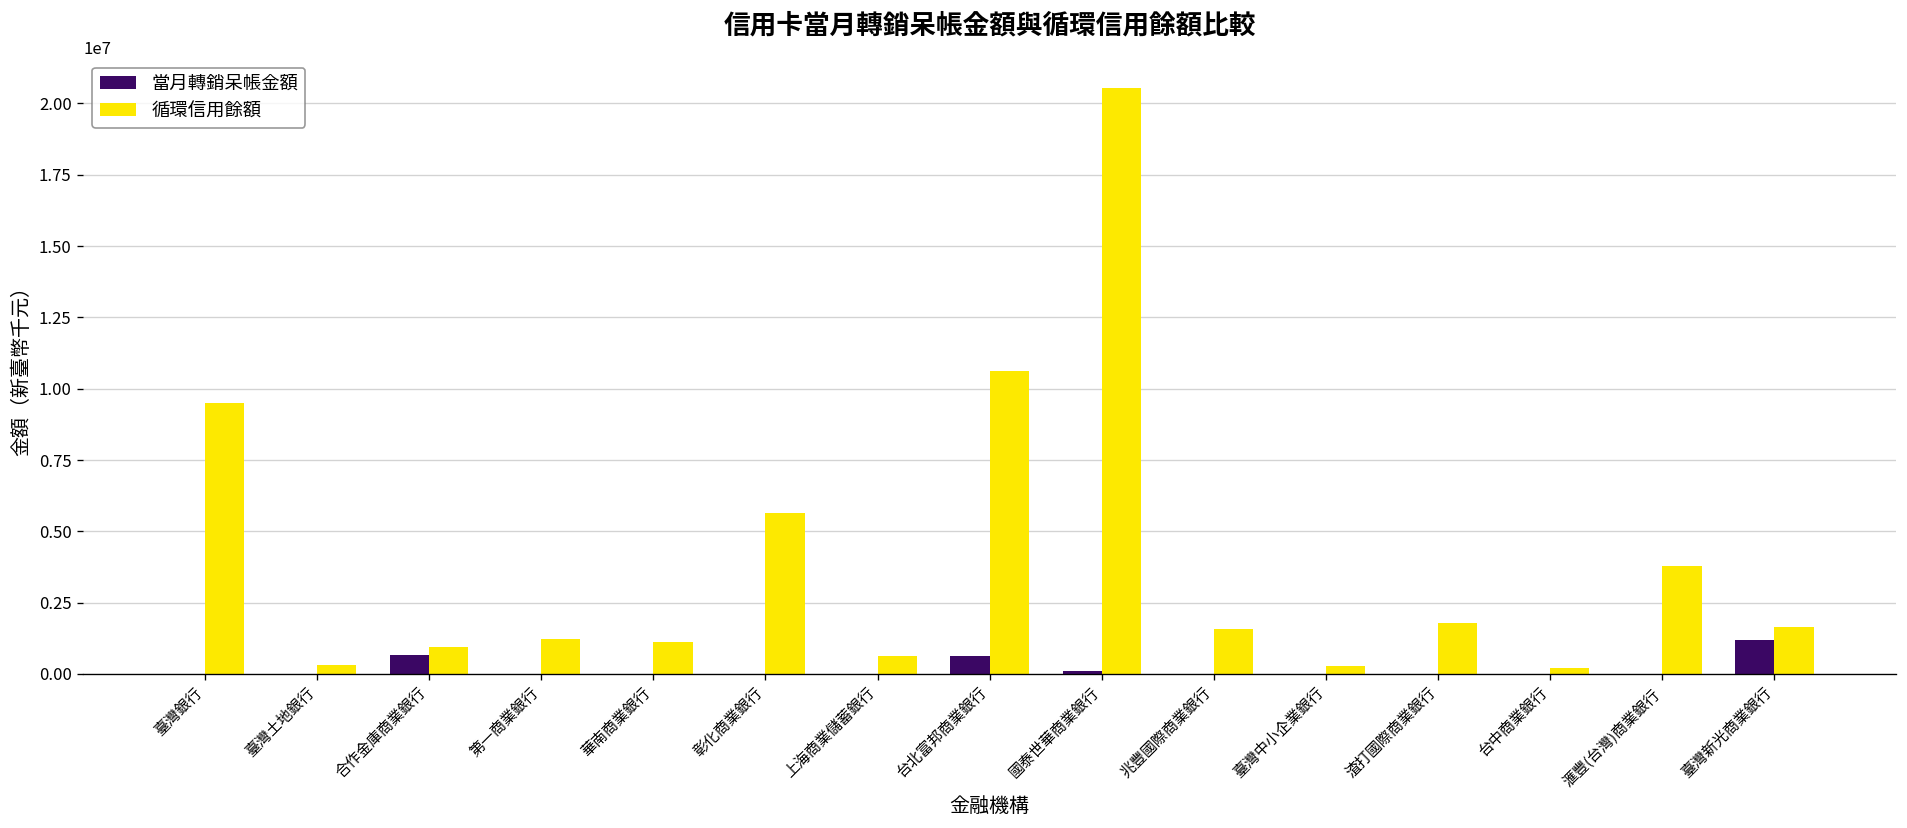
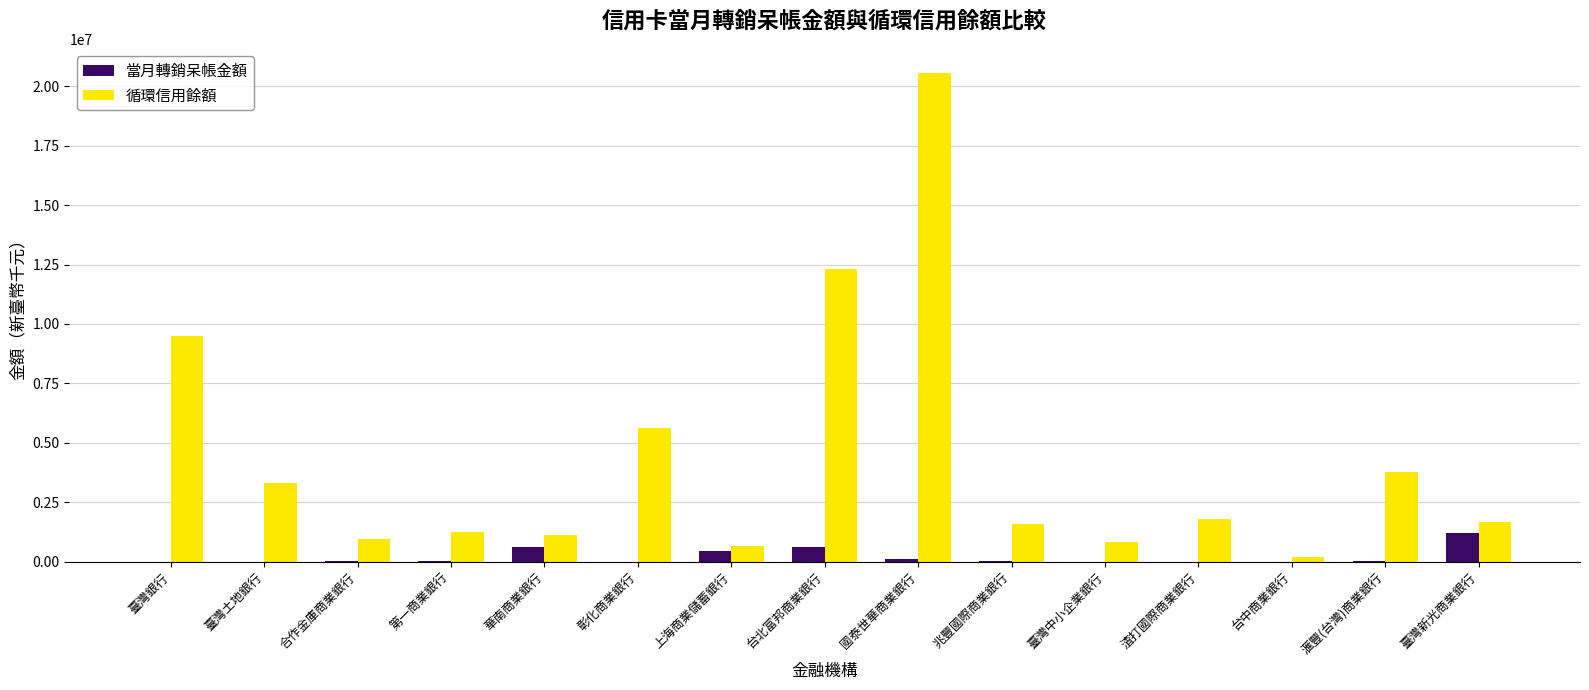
循環信用餘額, 臺灣土地銀行: 300000 -> 3300000
當月轉銷呆帳金額, 合作金庫商業銀行: 700000 -> 0
當月轉銷呆帳金額, 華南商業銀行: 0 -> 600000
當月轉銷呆帳金額, 上海商業儲蓄銀行: 0 -> 400000
循環信用餘額, 台北富邦商業銀行: 10600000 -> 12300000
循環信用餘額, 臺灣中小企業銀行: 300000 -> 800000
